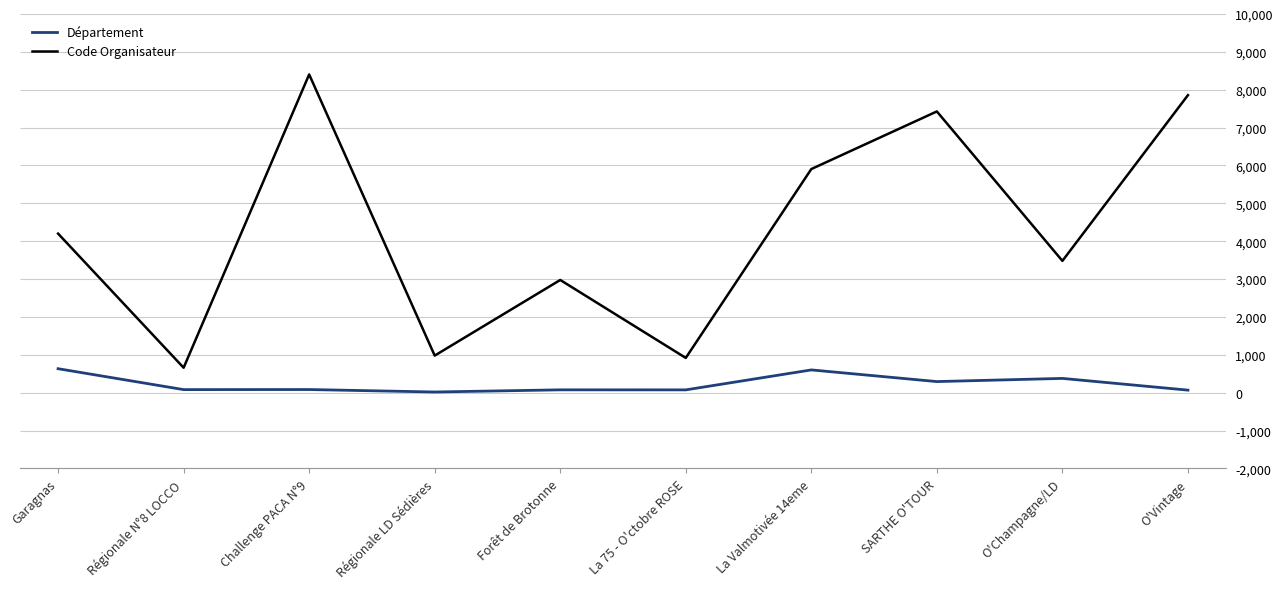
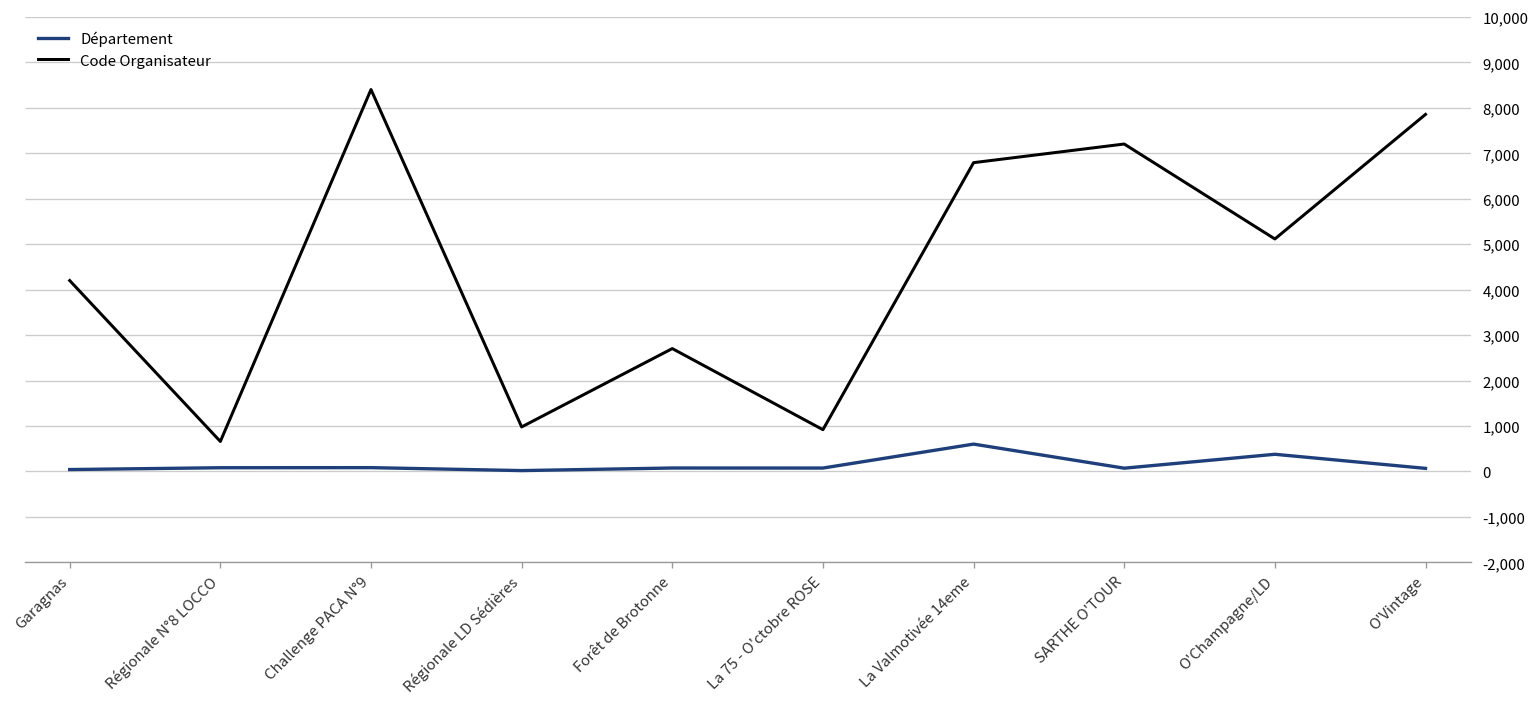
Département, Garagnas: 600 -> 0
Code Organisateur, Forêt de Brotonne: 3,000 -> 2,700
Code Organisateur, La Valmotivée 14eme: 5,900 -> 6,800
Département, SARTHE O'TOUR: 300 -> 100
Code Organisateur, SARTHE O'TOUR: 7,400 -> 7,200
Code Organisateur, O'Champagne/LD: 3,500 -> 5,100
